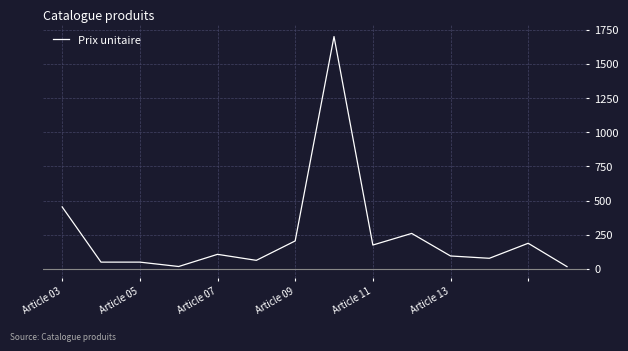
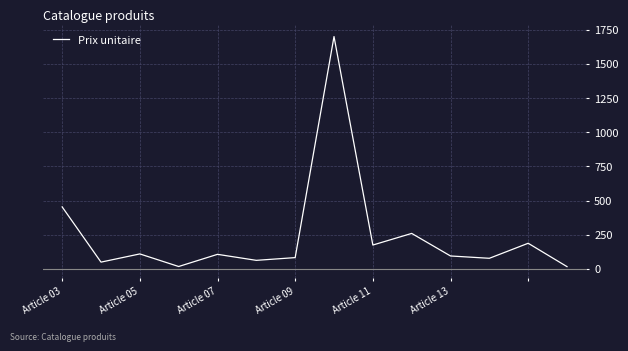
Article 05: 50 -> 110
Article 09: 210 -> 80
